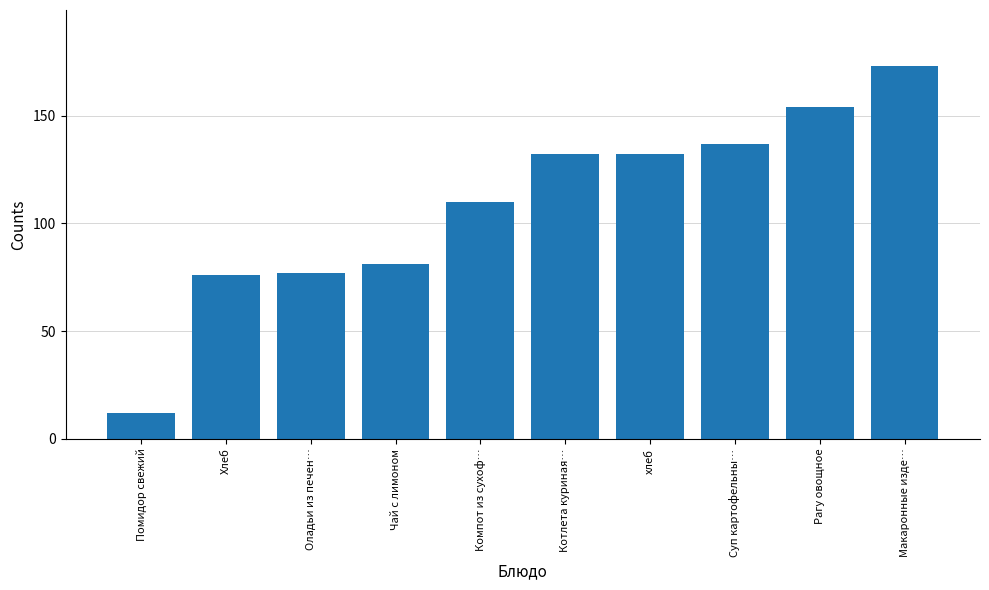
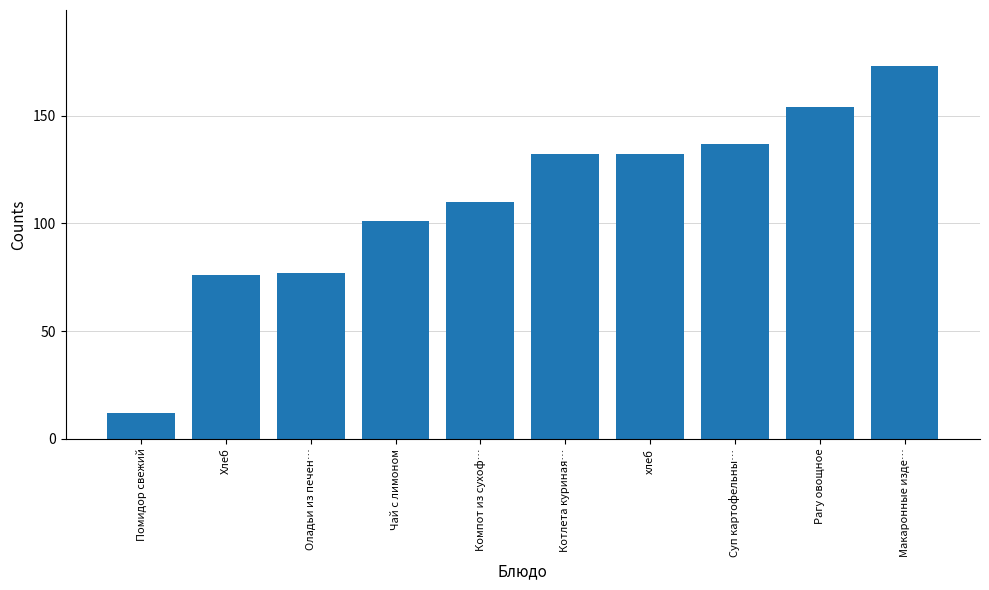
Чай с лимоном: 81 -> 101
